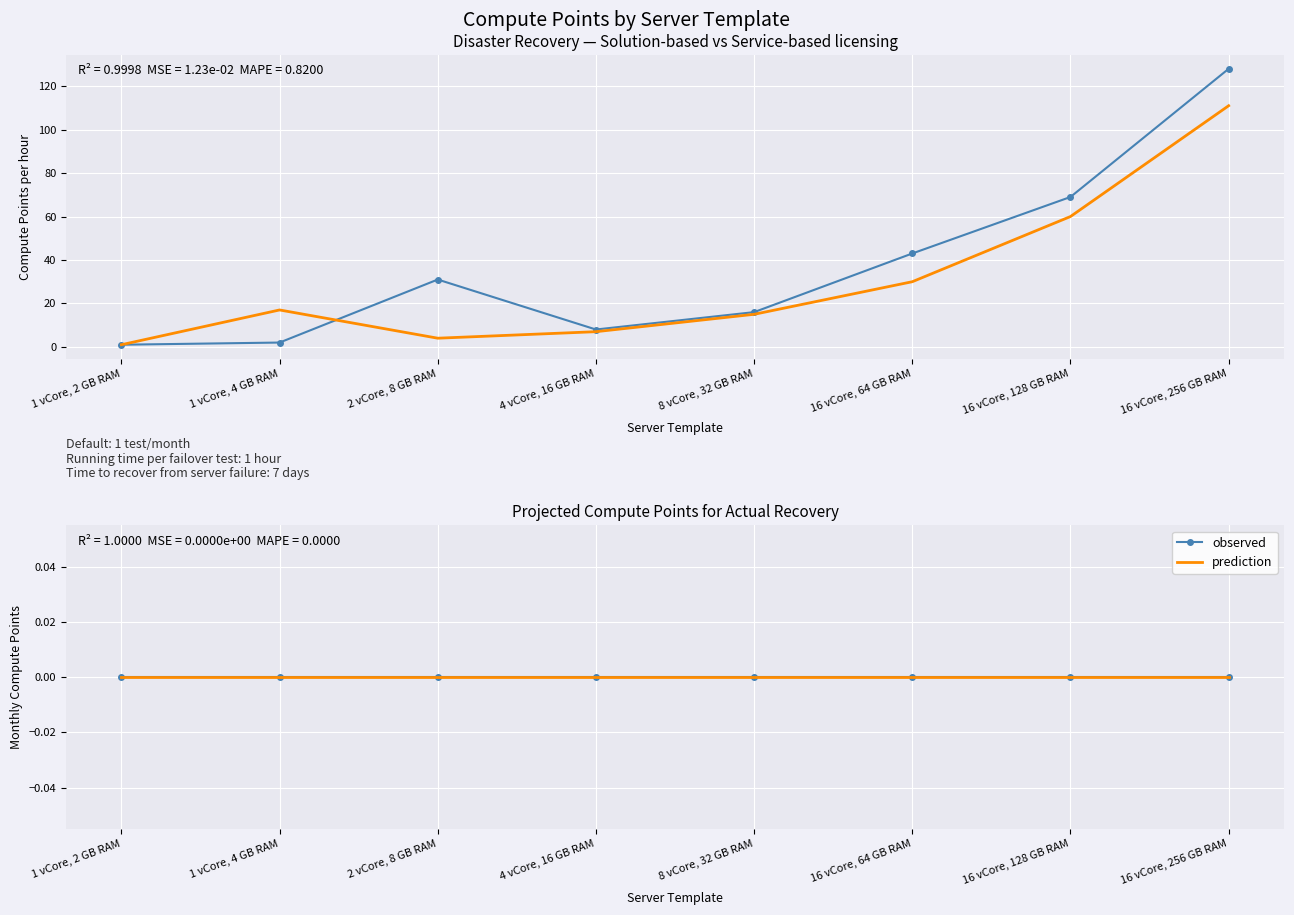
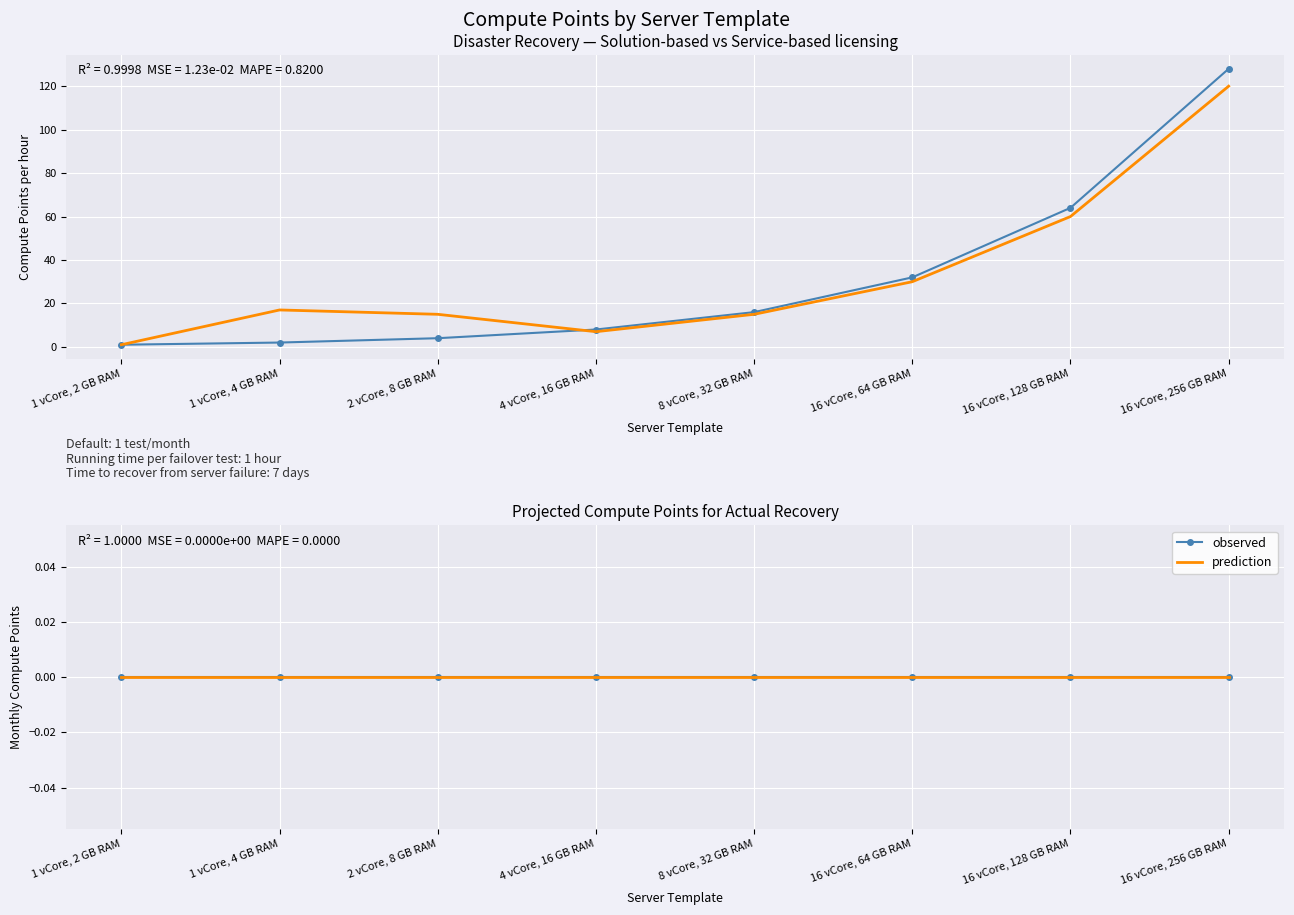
Disaster Recovery — Solution-based vs Service-based licensing, observed, 2 vCore, 8 GB RAM: 31 -> 4
Disaster Recovery — Solution-based vs Service-based licensing, prediction, 2 vCore, 8 GB RAM: 4 -> 15
Disaster Recovery — Solution-based vs Service-based licensing, observed, 16 vCore, 64 GB RAM: 43 -> 32
Disaster Recovery — Solution-based vs Service-based licensing, observed, 16 vCore, 128 GB RAM: 69 -> 64
Disaster Recovery — Solution-based vs Service-based licensing, prediction, 16 vCore, 256 GB RAM: 111 -> 120
